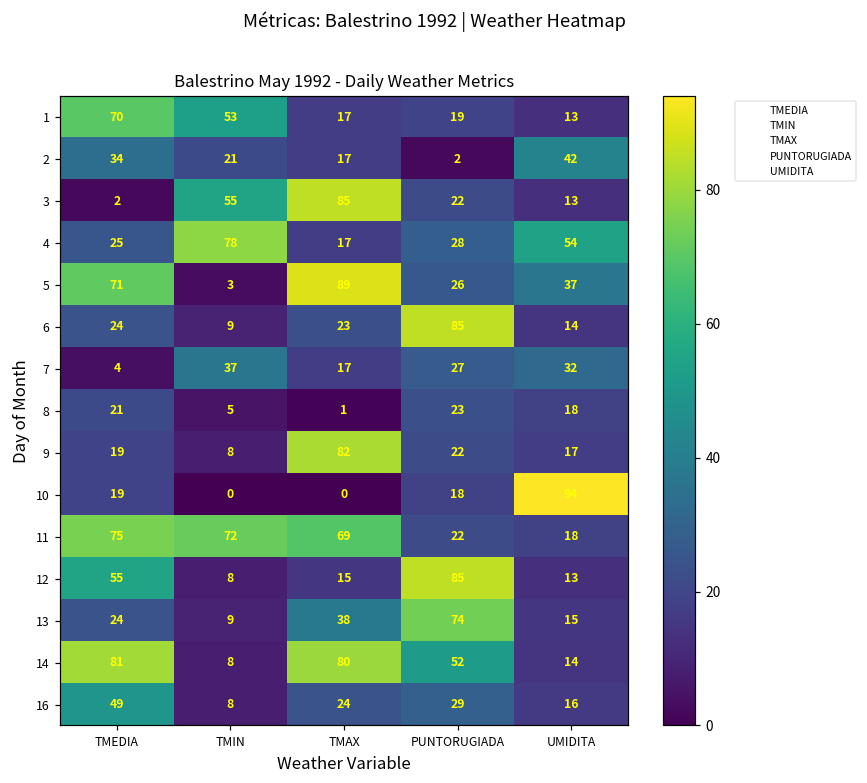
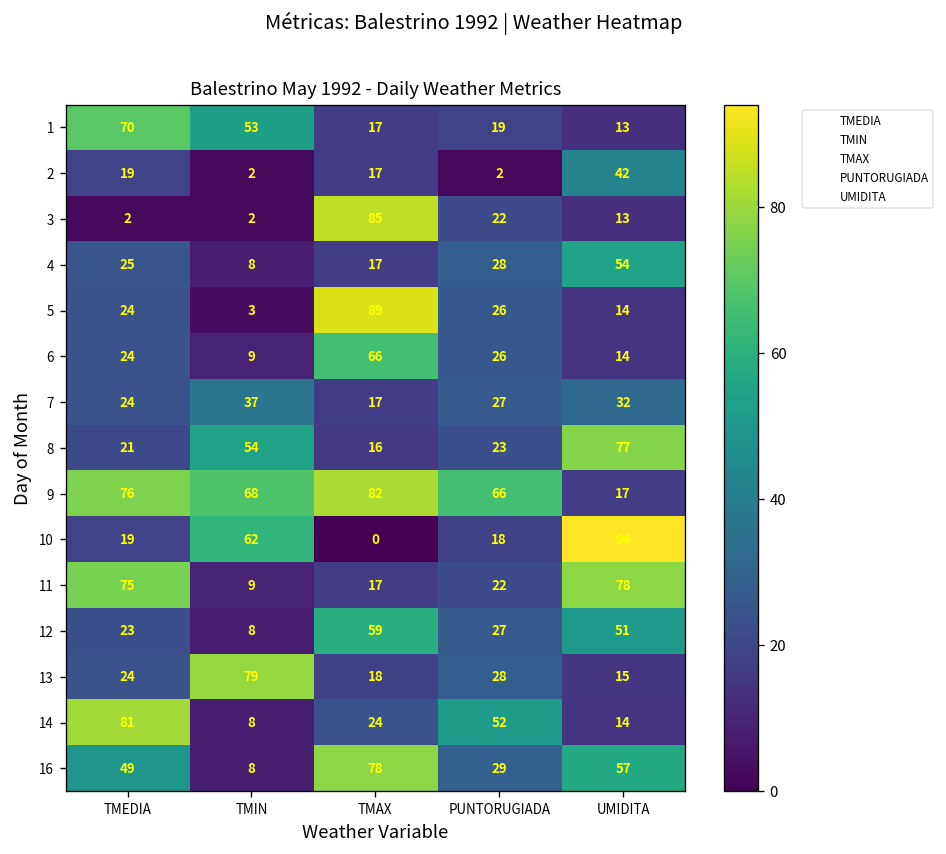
2, TMEDIA: 34 -> 19
2, TMIN: 21 -> 2
3, TMIN: 55 -> 2
4, TMIN: 78 -> 8
5, TMEDIA: 71 -> 24
5, UMIDITA: 37 -> 14
6, TMAX: 23 -> 66
6, PUNTORUGIADA: 85 -> 26
7, TMEDIA: 4 -> 24
8, TMIN: 5 -> 54
8, TMAX: 1 -> 16
8, UMIDITA: 18 -> 77
9, TMEDIA: 19 -> 76
9, TMIN: 8 -> 68
9, PUNTORUGIADA: 22 -> 66
10, TMIN: 0 -> 62
11, TMIN: 72 -> 9
11, TMAX: 69 -> 17
11, UMIDITA: 18 -> 78
12, TMEDIA: 55 -> 23
12, TMAX: 15 -> 59
12, PUNTORUGIADA: 85 -> 27
12, UMIDITA: 13 -> 51
13, TMIN: 9 -> 79
13, TMAX: 38 -> 18
13, PUNTORUGIADA: 74 -> 28
14, TMAX: 80 -> 24
16, TMAX: 24 -> 78
16, UMIDITA: 16 -> 57
